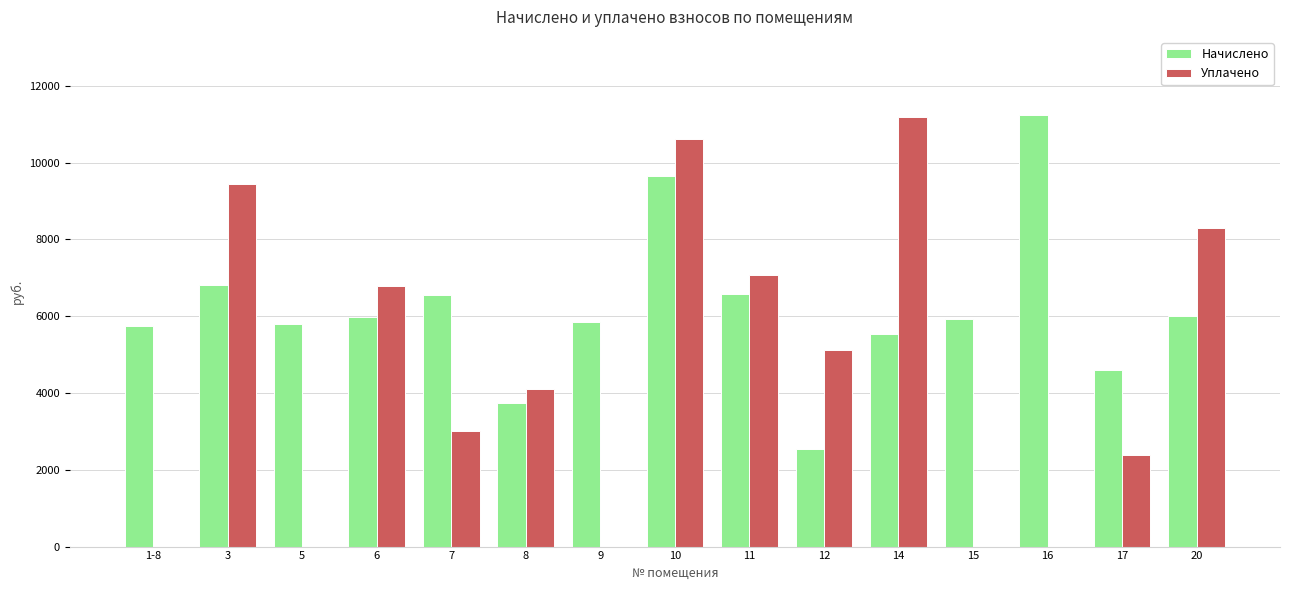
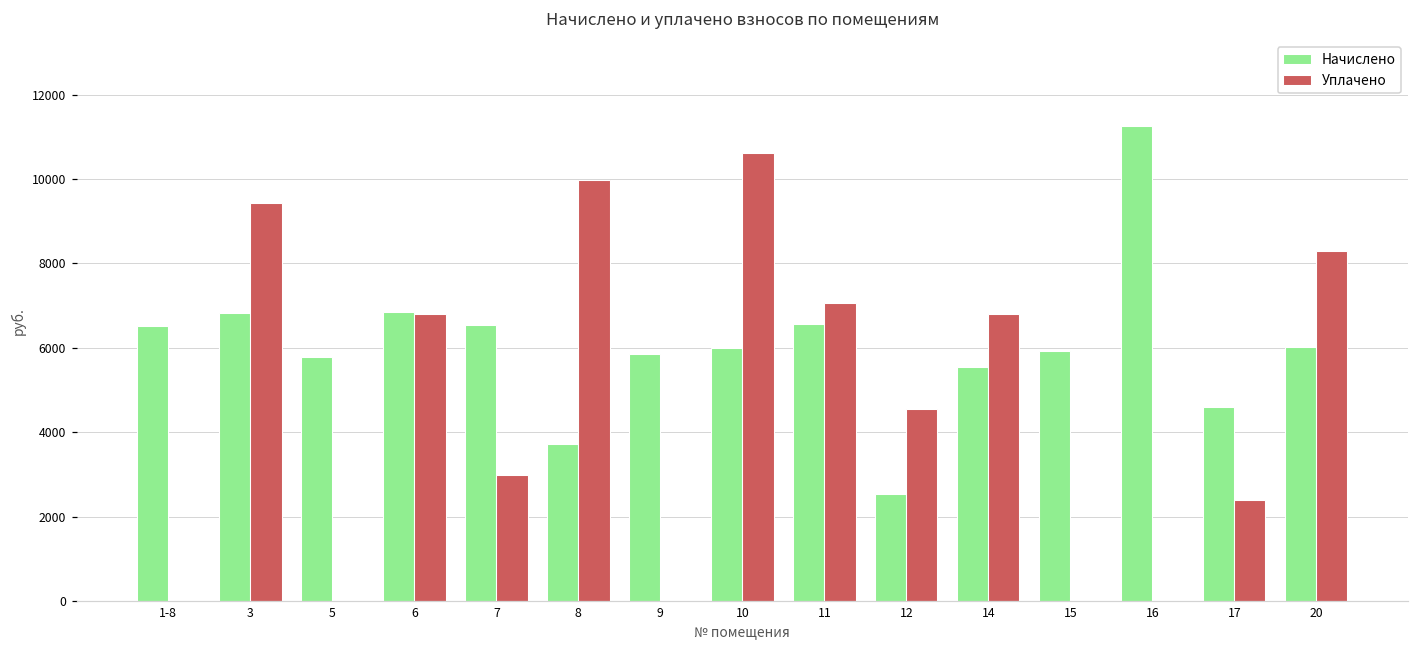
Начислено, 1-8: 5700 -> 6500
Начислено, 6: 6000 -> 6800
Уплачено, 8: 4100 -> 10000
Начислено, 10: 9600 -> 6000
Уплачено, 12: 5100 -> 4600
Уплачено, 14: 11200 -> 6800
